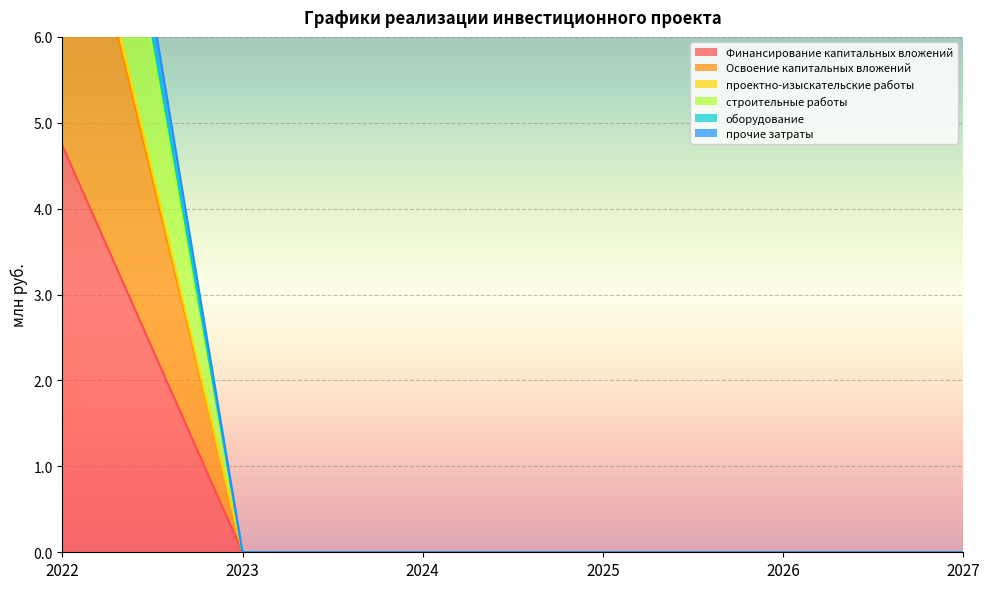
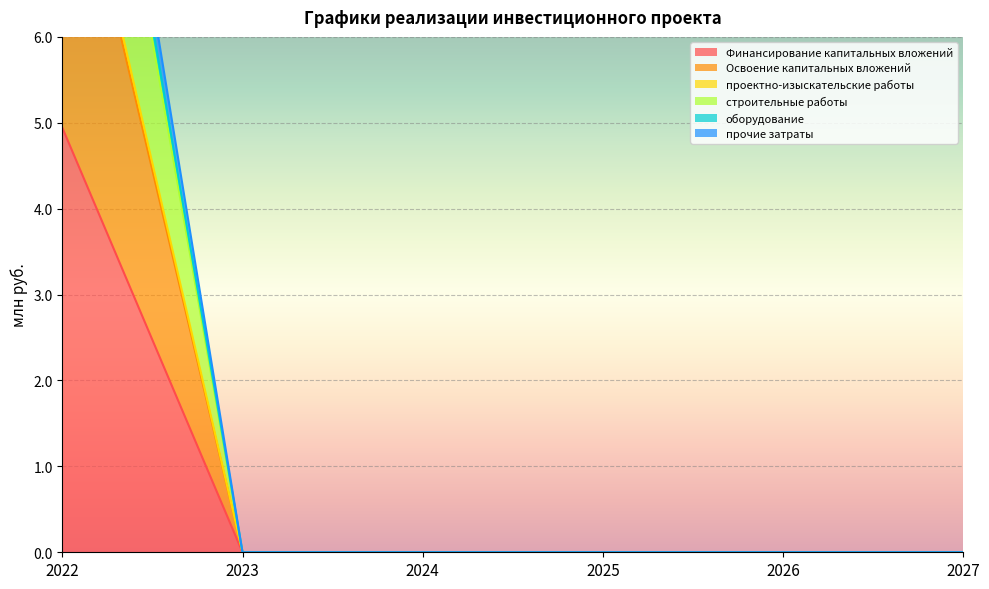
Финансирование капитальных вложений, 2022: 4.7 -> 4.9
